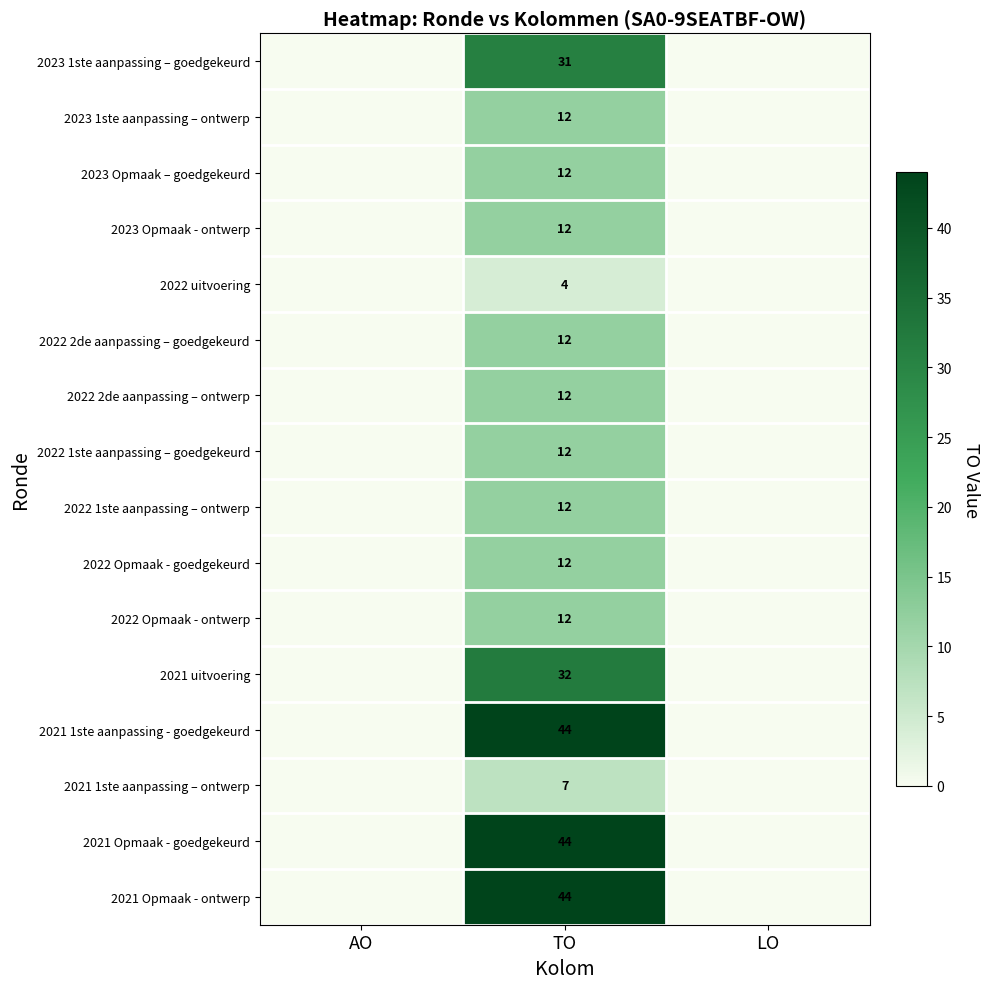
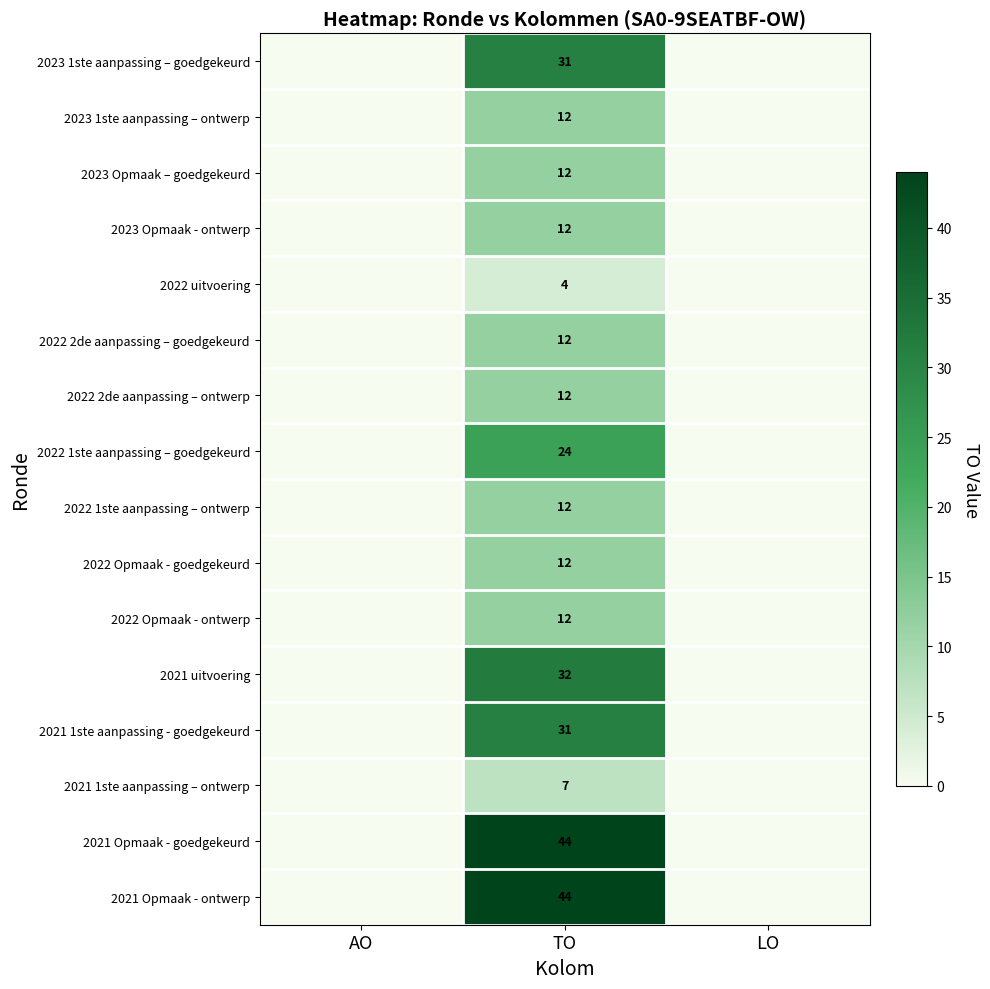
2022 1ste aanpassing – goedgekeurd, TO: 12 -> 24
2021 1ste aanpassing - goedgekeurd, TO: 44 -> 31
